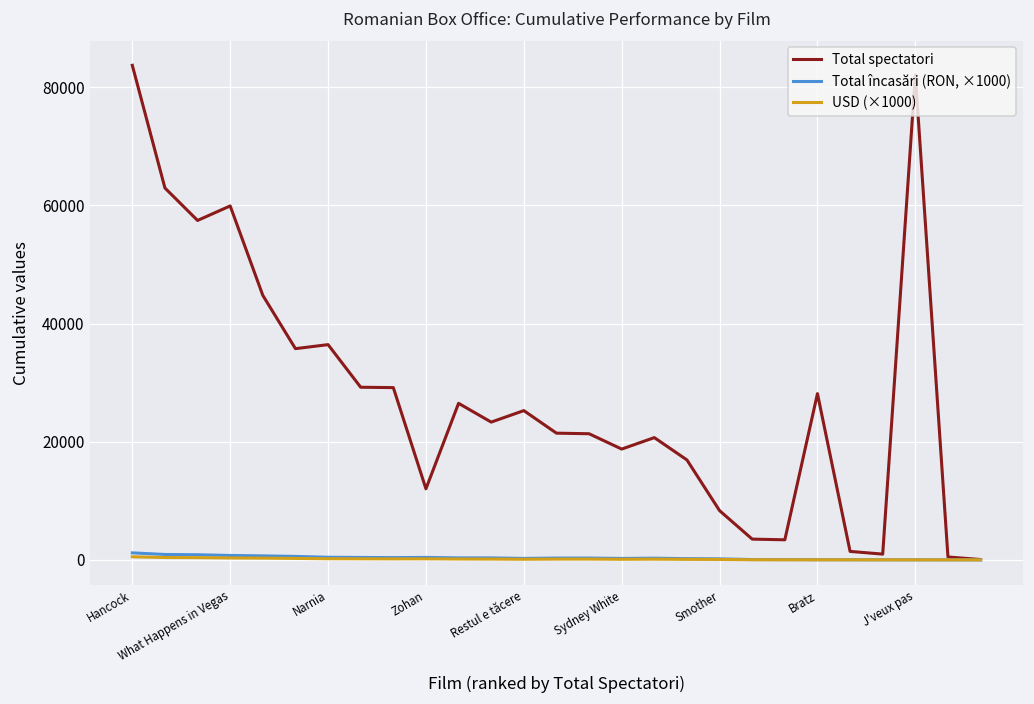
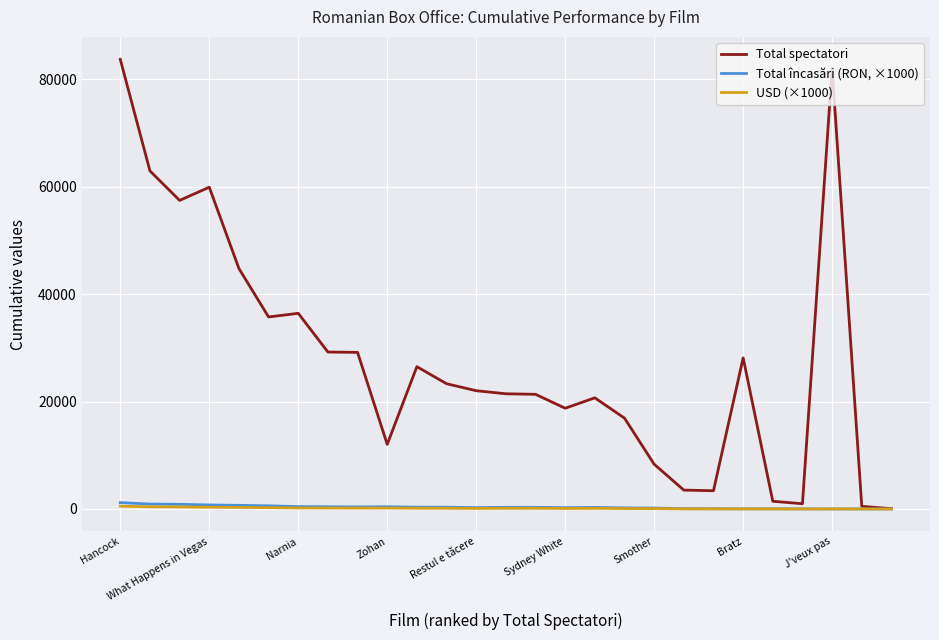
Total spectatori, Restul e tăcere: 25000 -> 22000
